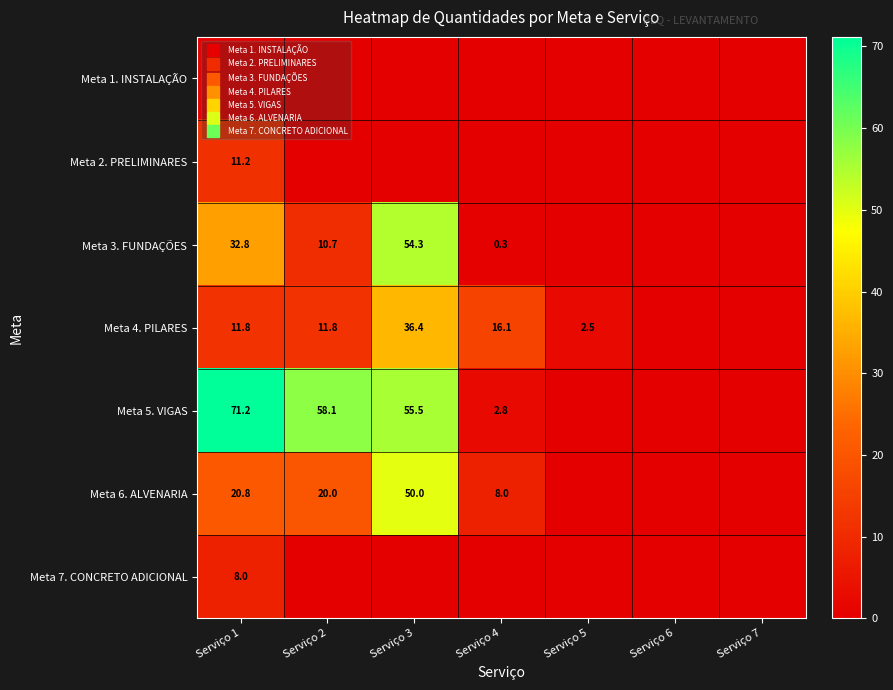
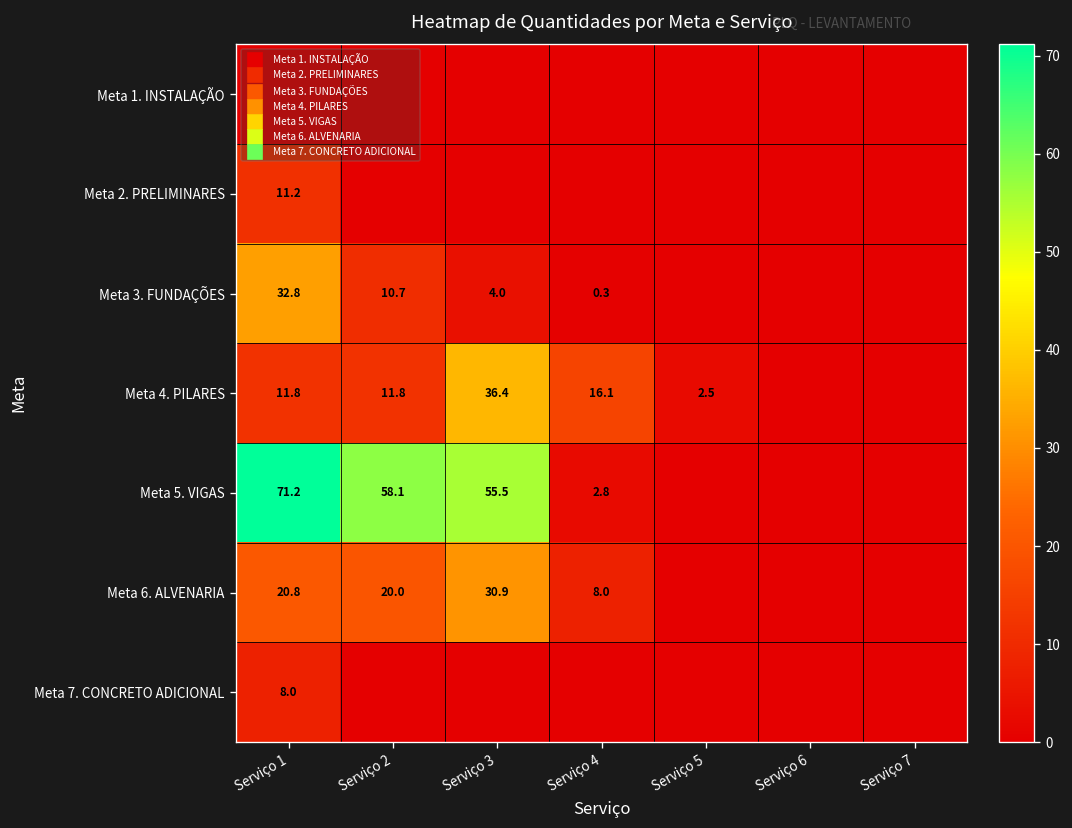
Meta 3. FUNDAÇÕES, Serviço 3: 54.3 -> 4.0
Meta 6. ALVENARIA, Serviço 3: 50.0 -> 30.9
